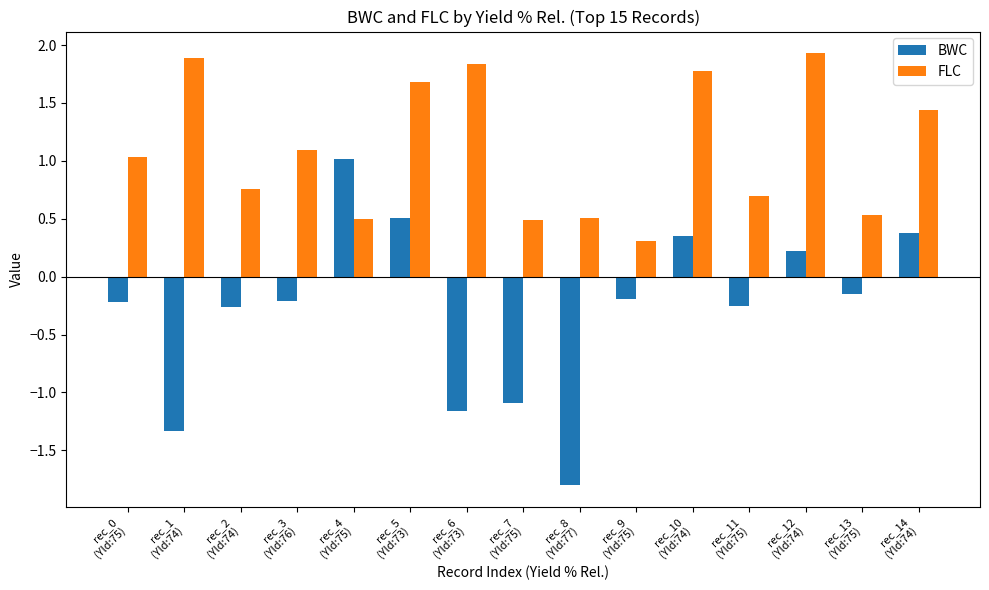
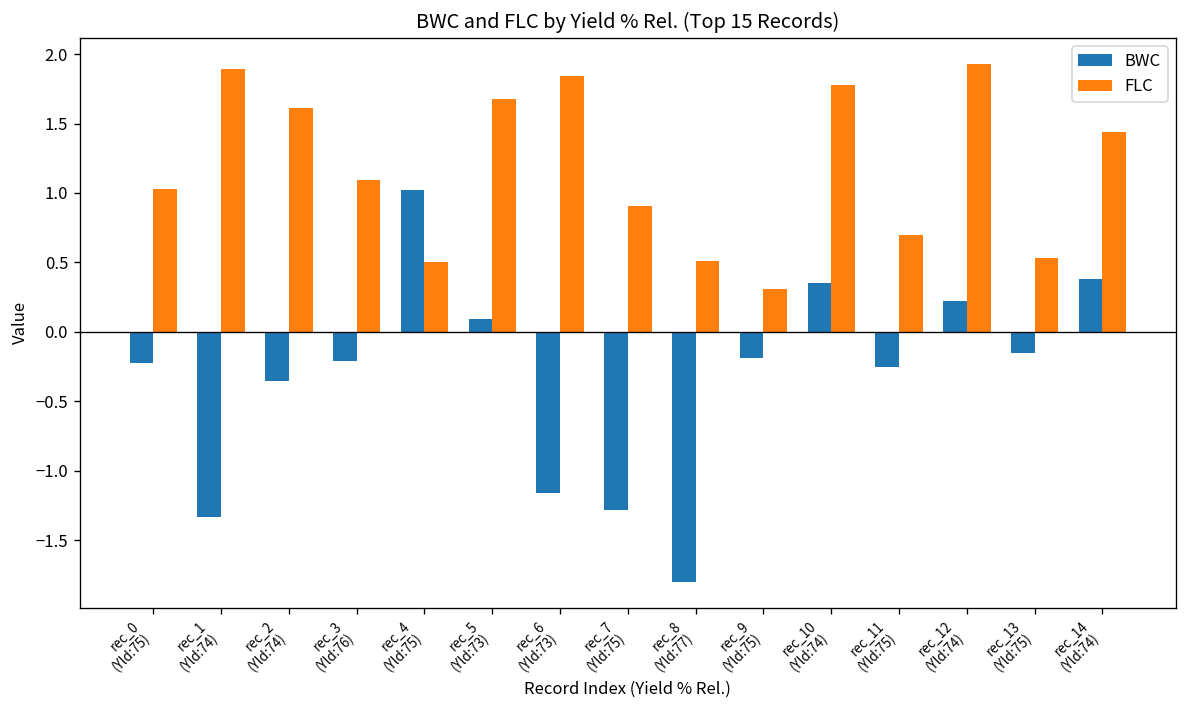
BWC, rec_2 (Yld:74): -0.26 -> -0.35
FLC, rec_2 (Yld:74): 0.76 -> 1.61
BWC, rec_5 (Yld:73): 0.51 -> 0.09
BWC, rec_7 (Yld:75): -1.09 -> -1.28
FLC, rec_7 (Yld:75): 0.49 -> 0.91
